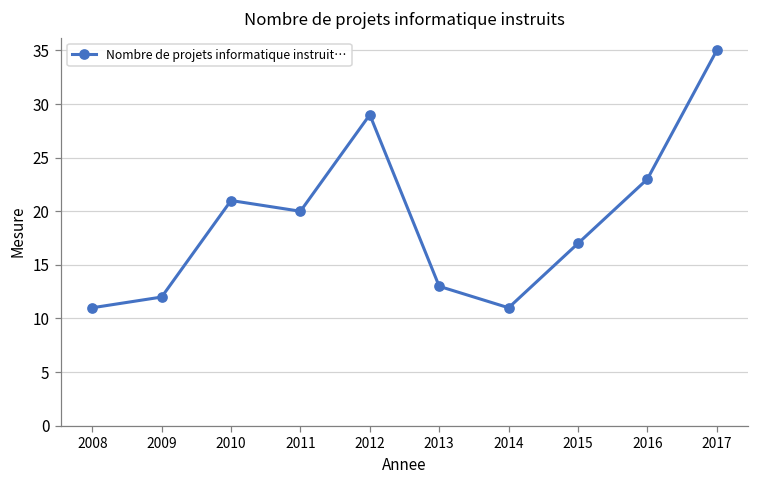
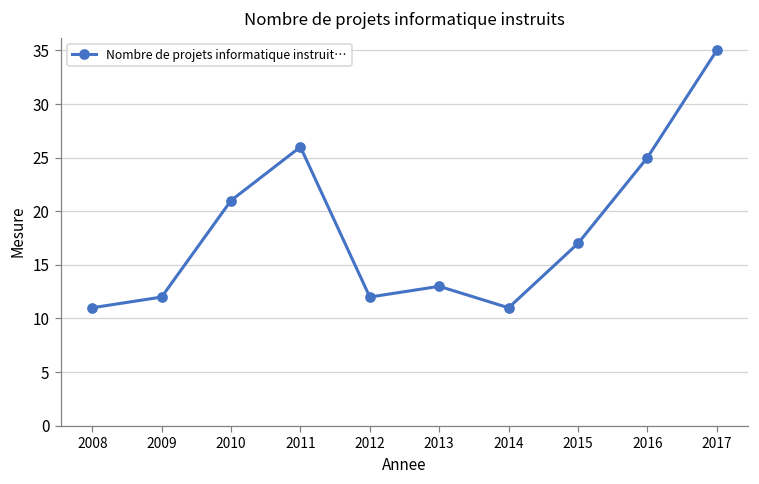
2011: 20 -> 26
2012: 29 -> 12
2016: 23 -> 25
